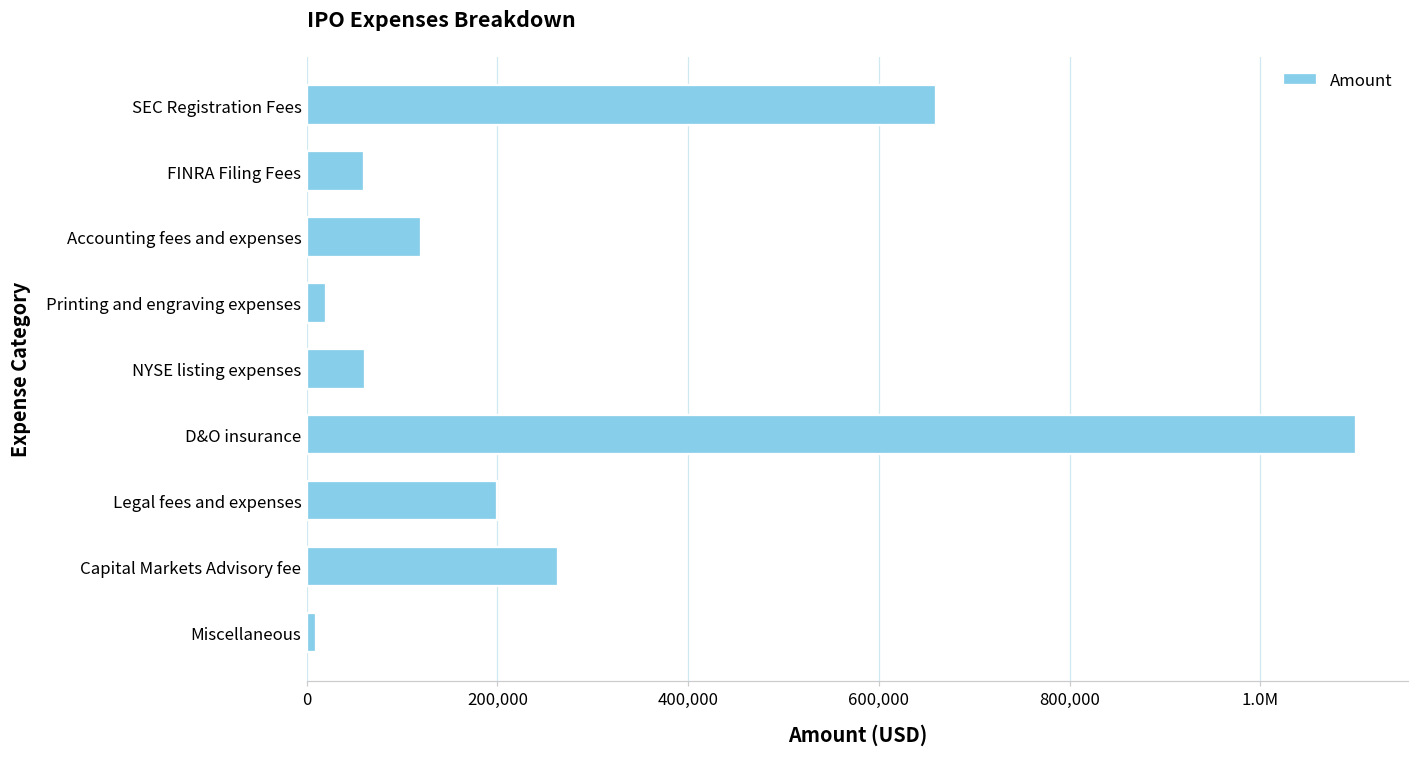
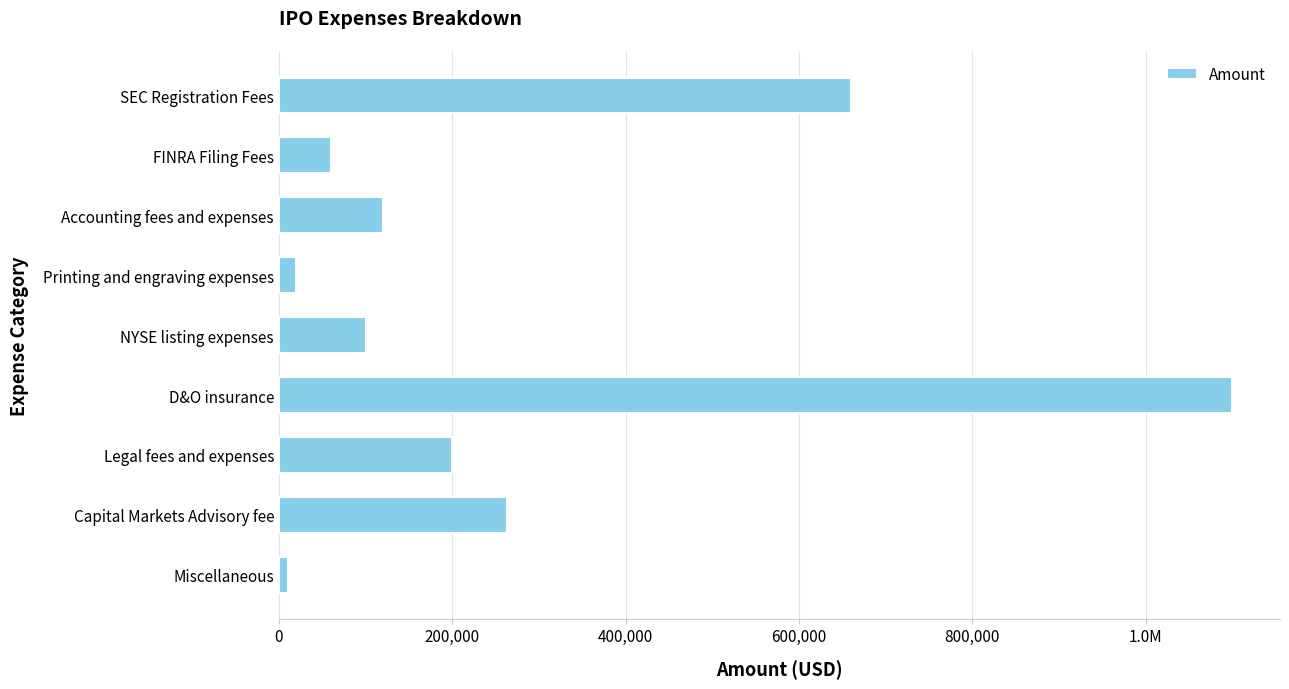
NYSE listing expenses: 60,000 -> 100,000
